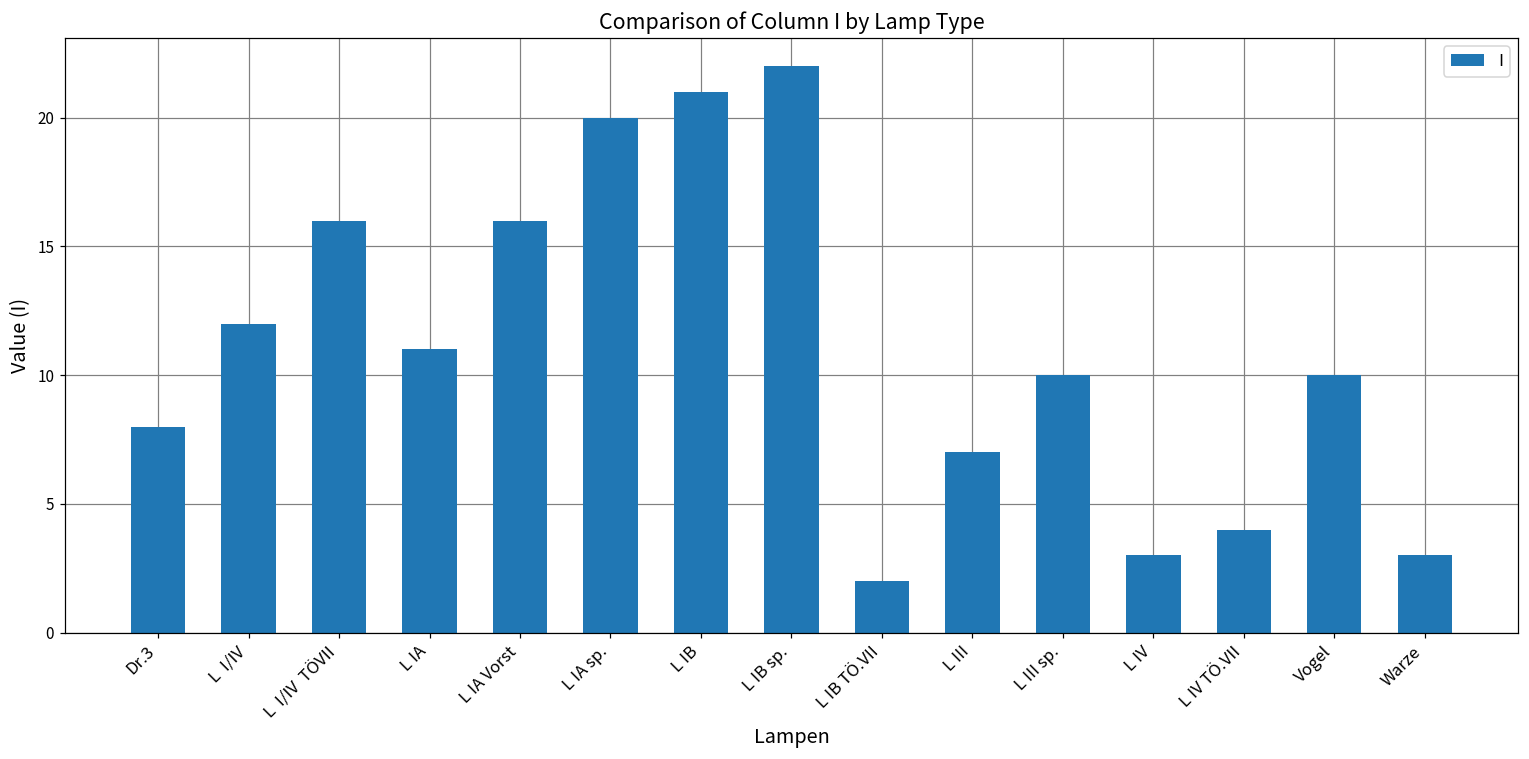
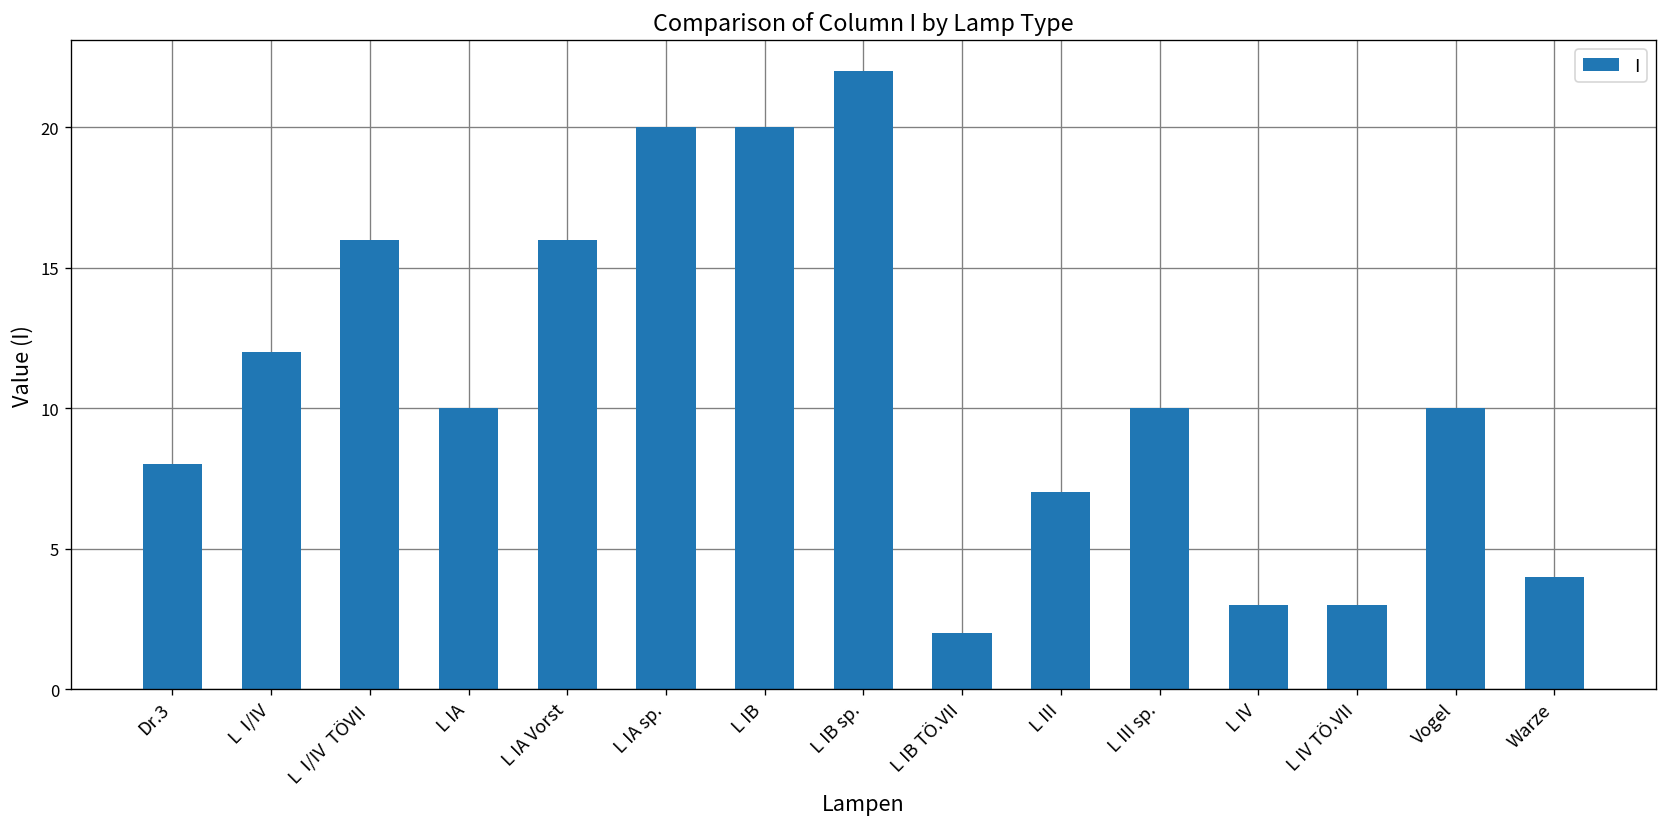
L IA: 11 -> 10
L IB: 21 -> 20
L IV TÖ.VII: 4 -> 3
Warze: 3 -> 4
